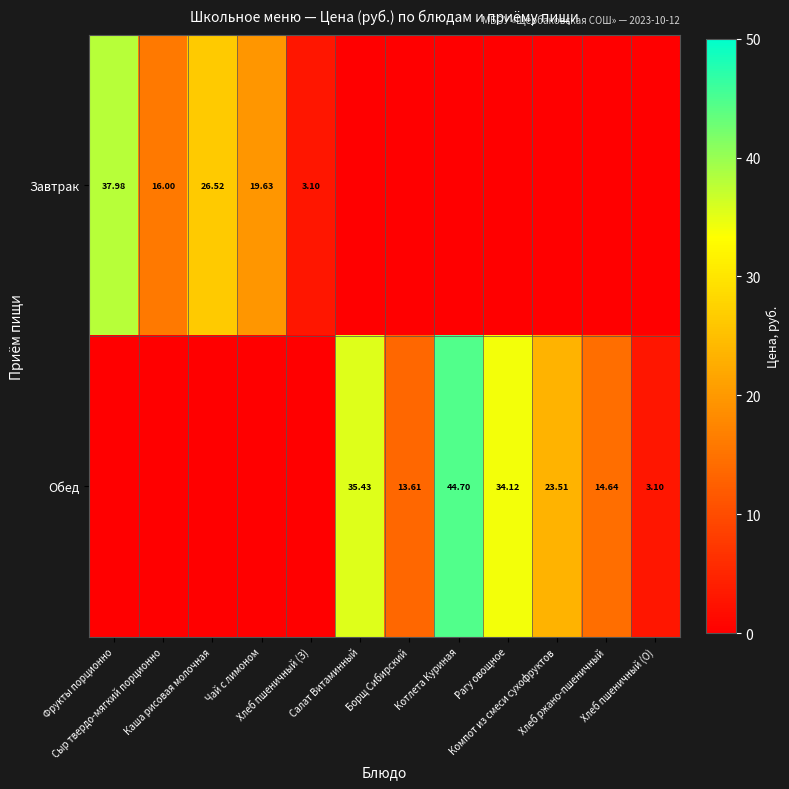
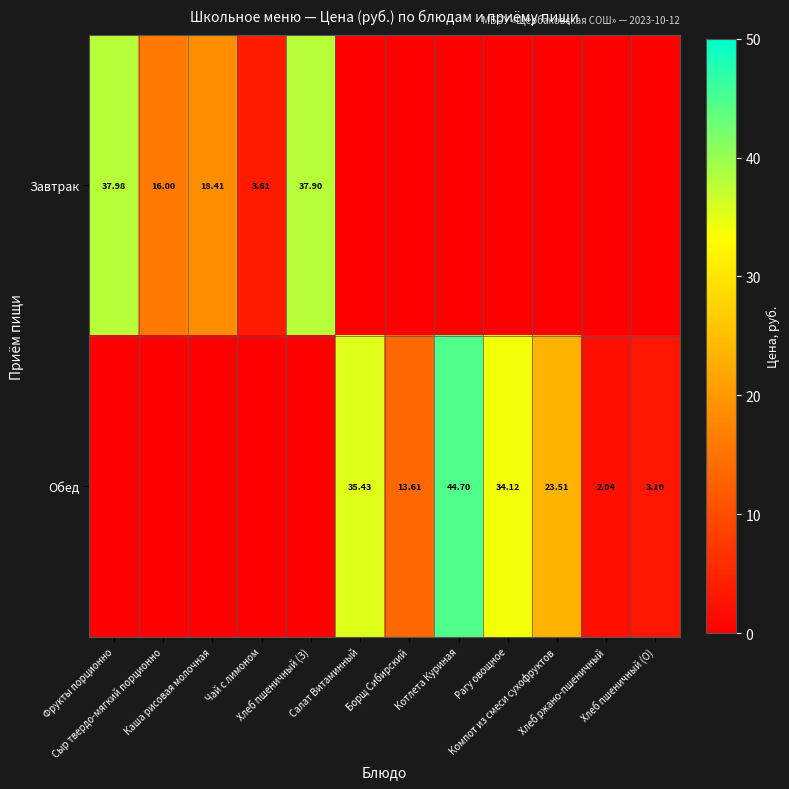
Завтрак, Каша рисовая молочная: 26.52 -> 18.41
Завтрак, Чай с лимоном: 19.63 -> 3.61
Завтрак, Хлеб пшеничный (З): 3.10 -> 37.90
Обед, Хлеб ржано-пшеничный: 14.64 -> 2.04
